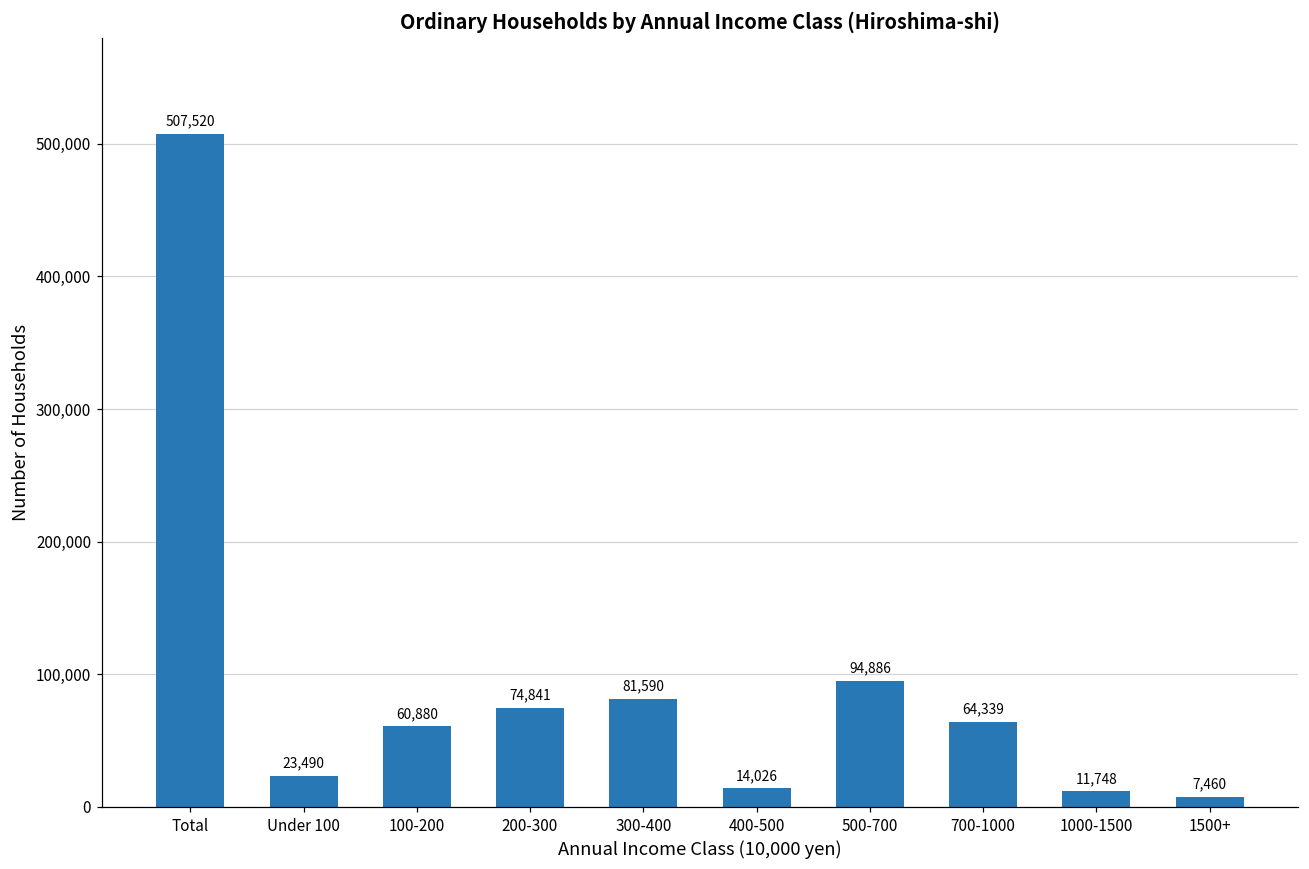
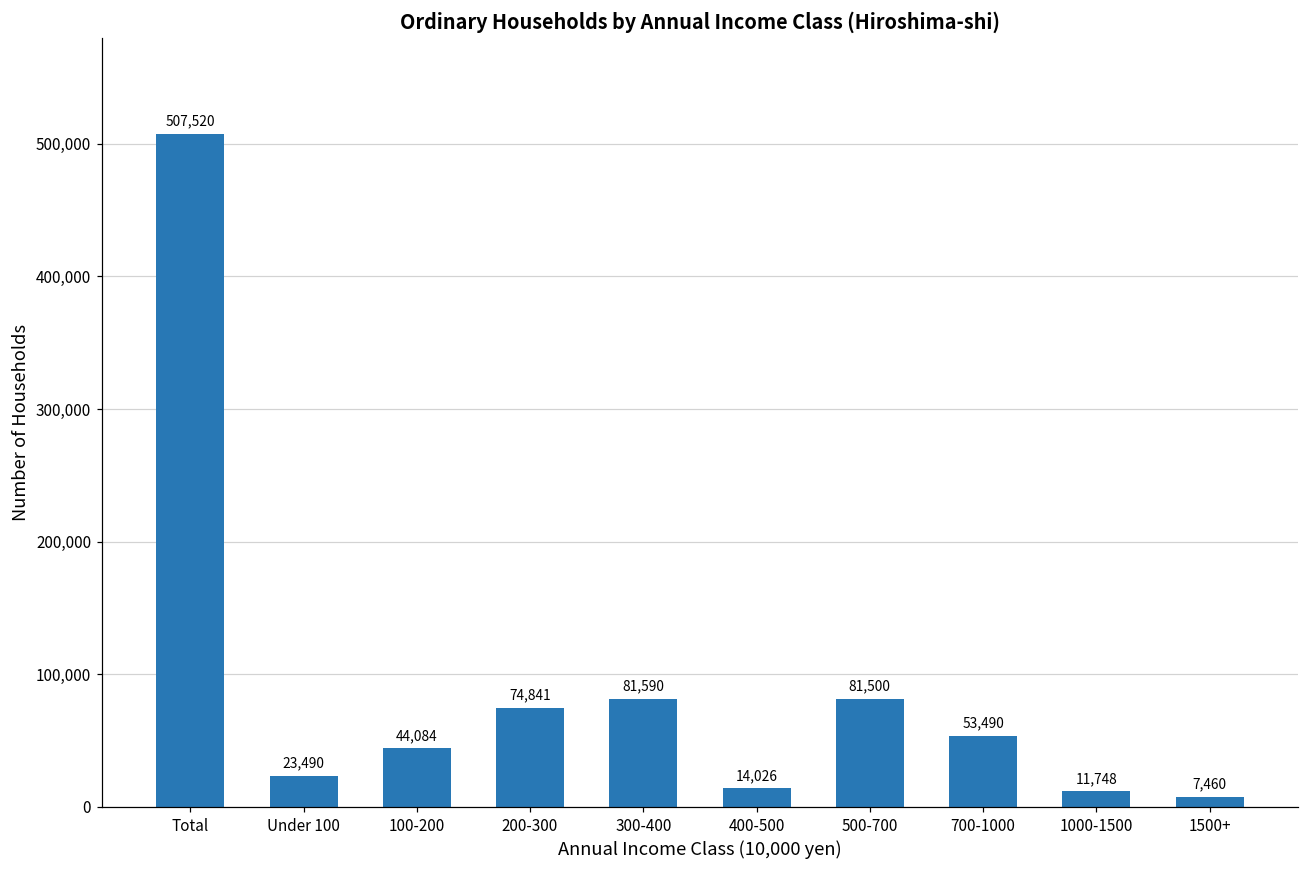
100-200: 60,880 -> 44,084
500-700: 94,886 -> 81,500
700-1000: 64,339 -> 53,490
